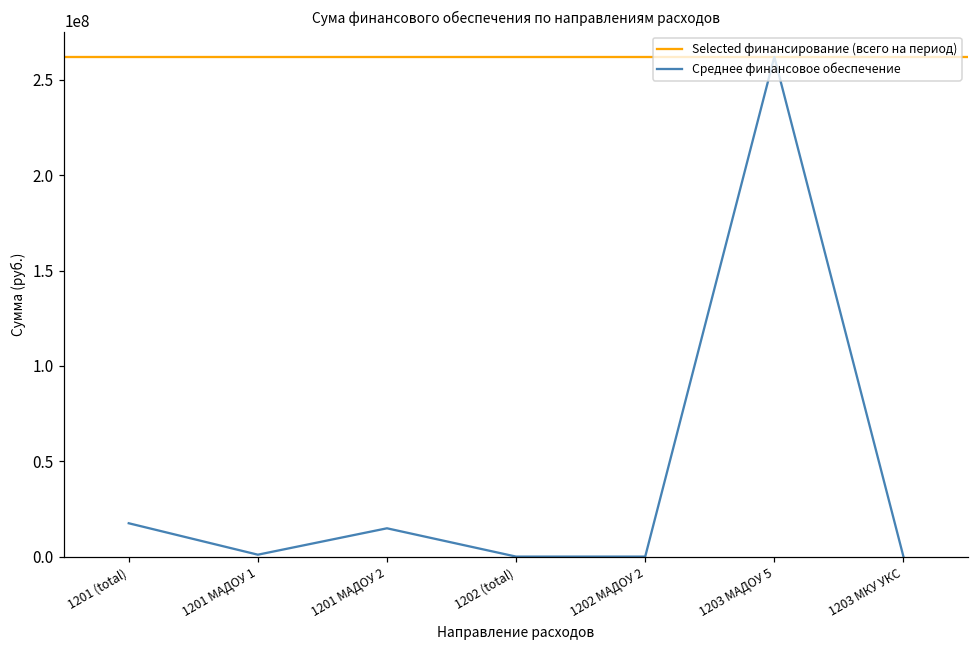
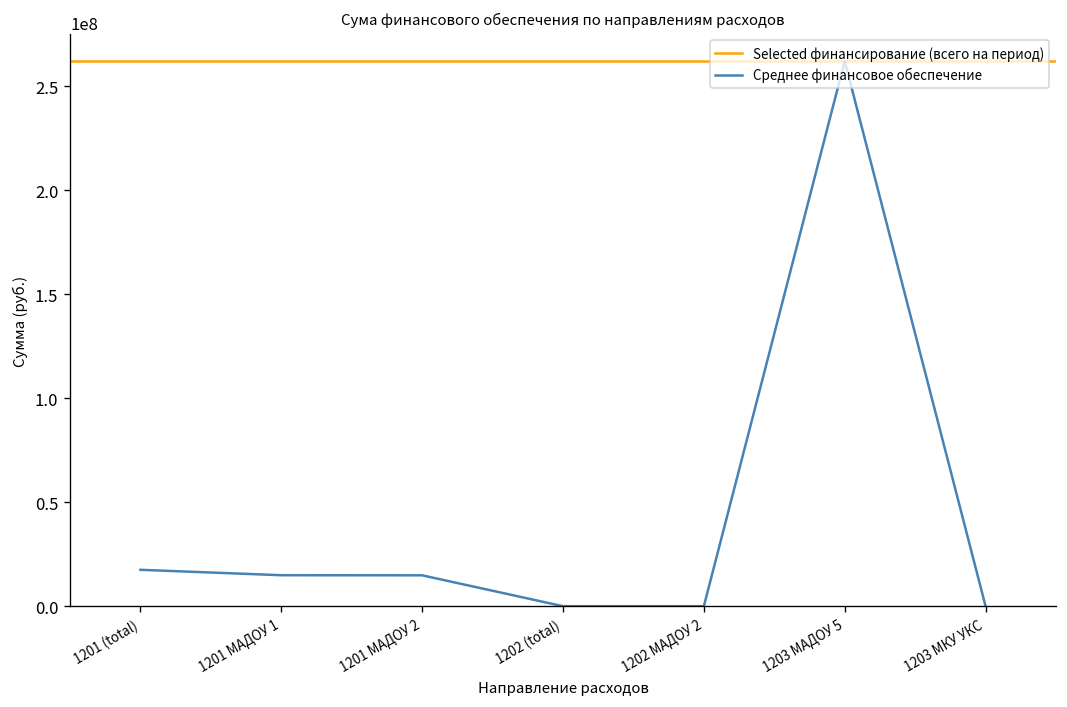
1201 МАДОУ 1: 1000000 -> 15000000
